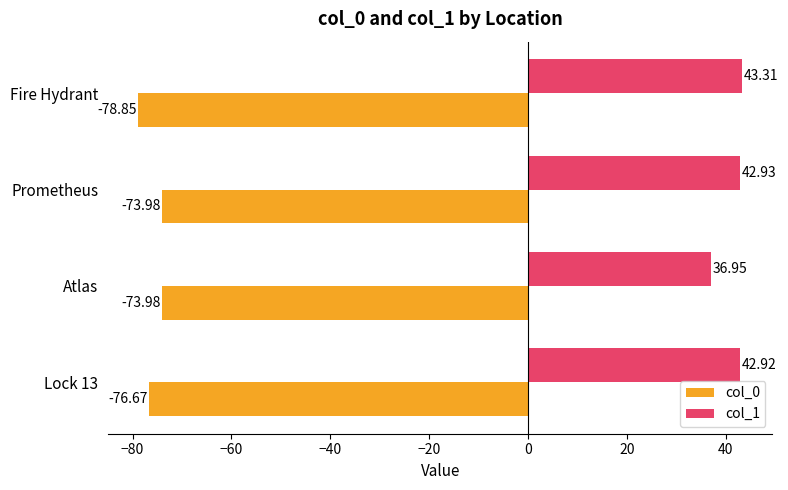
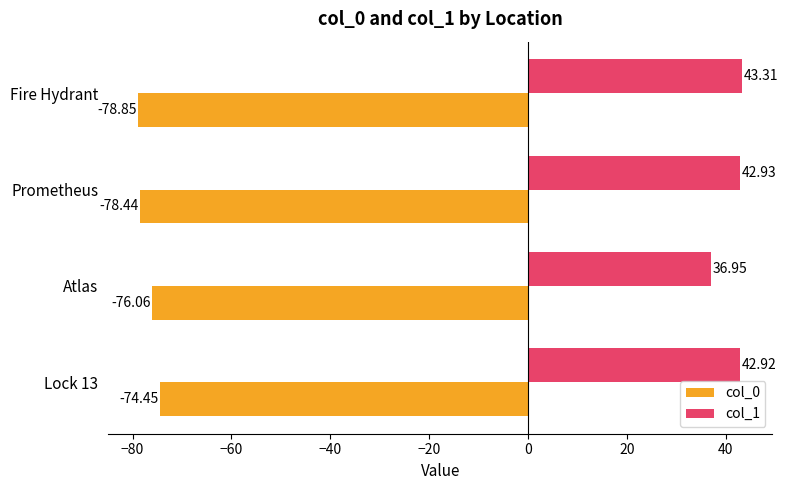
col_0, Prometheus: -73.98 -> -78.44
col_0, Atlas: -73.98 -> -76.06
col_0, Lock 13: -76.67 -> -74.45
